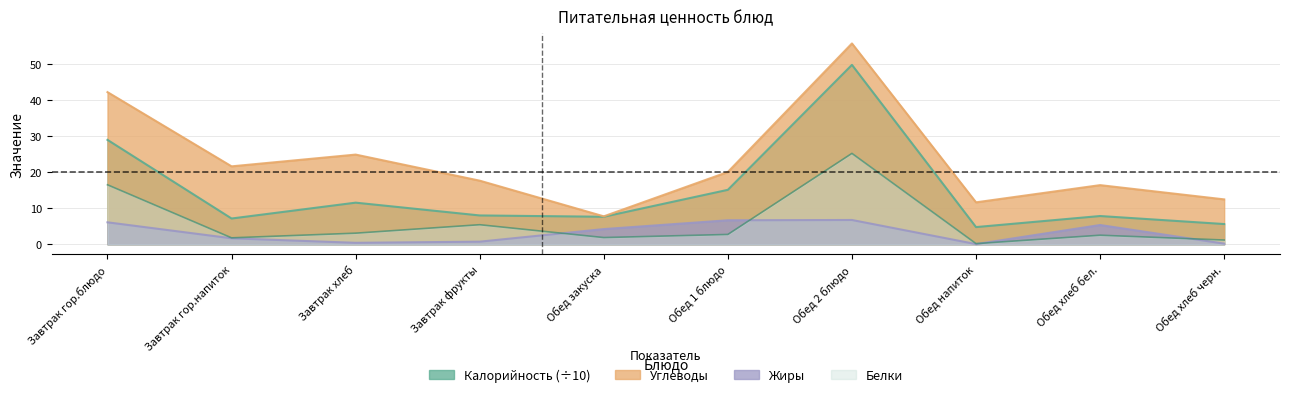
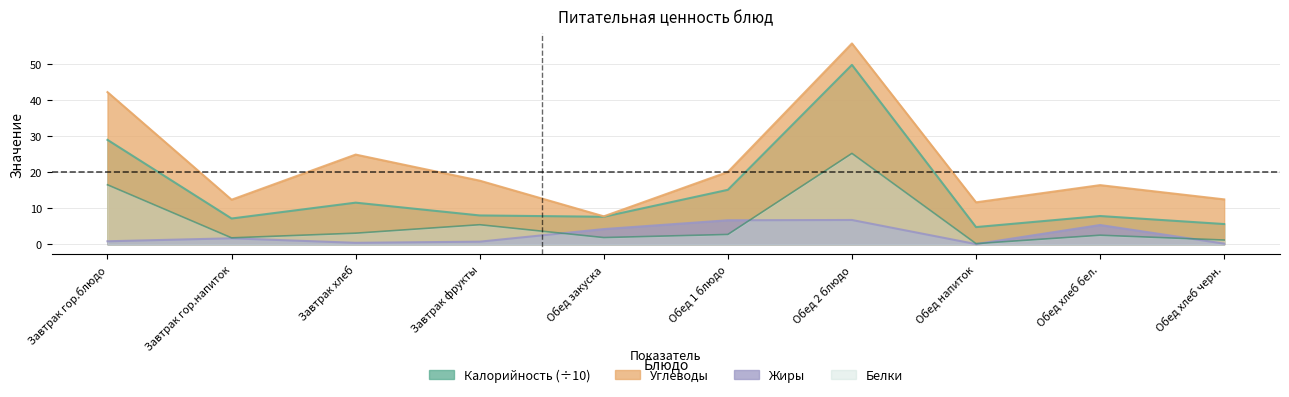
Жиры, Завтрак гор.блюдо: 6 -> 1
Углеводы, Завтрак гор.напиток: 22 -> 12
